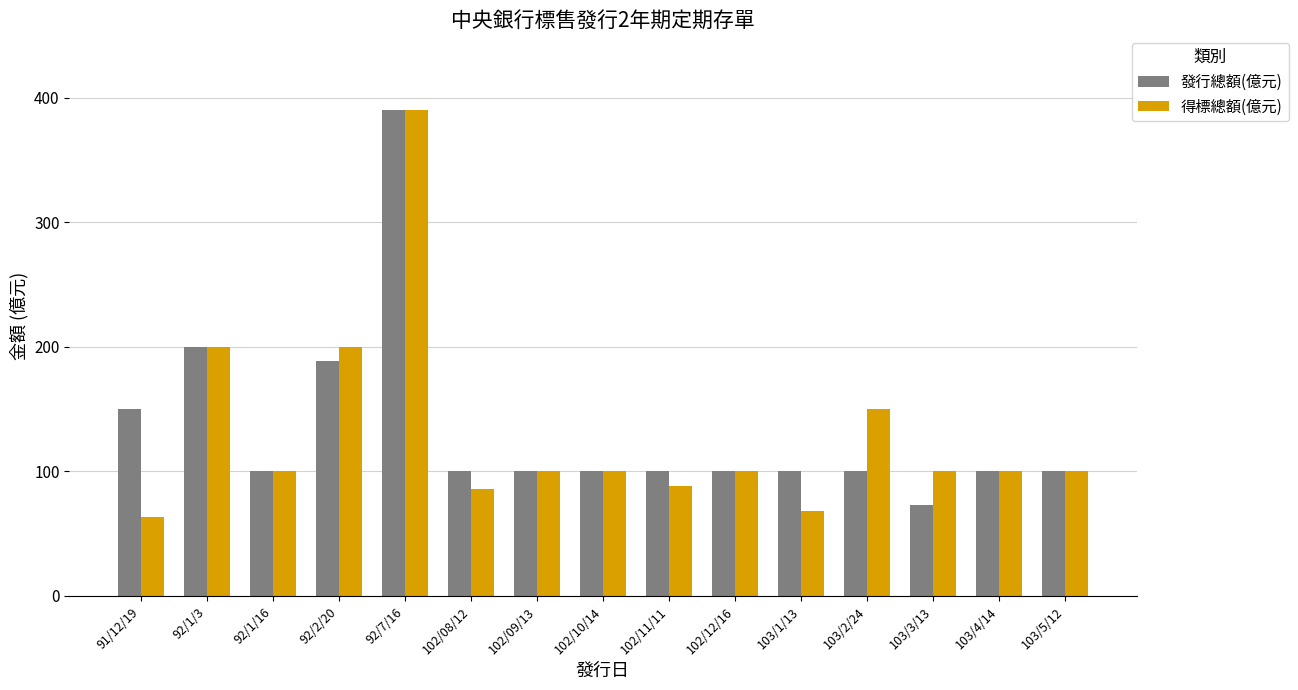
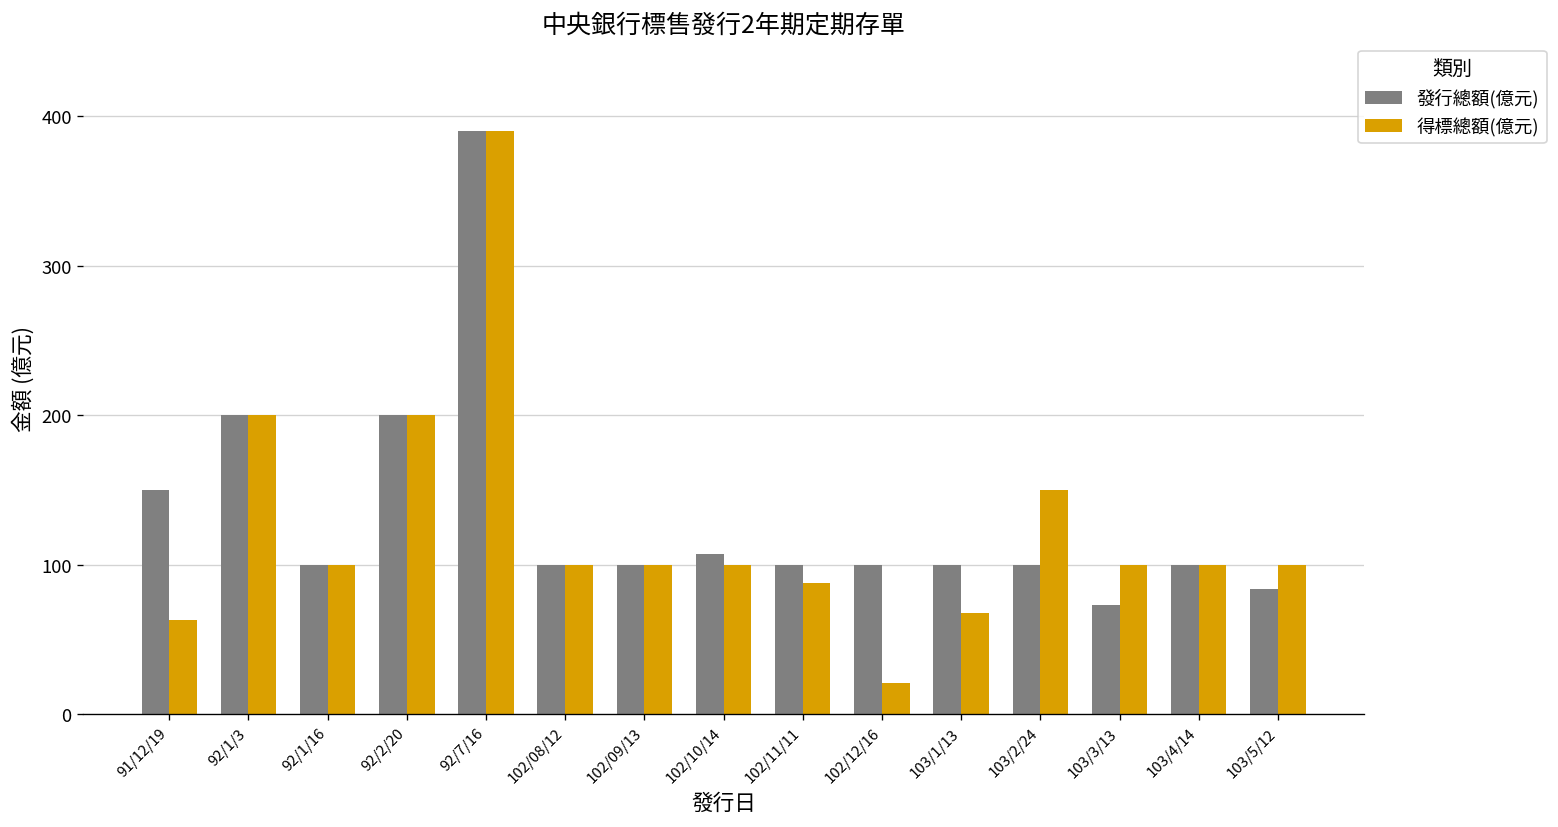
發行總額(億元), 92/2/20: 189 -> 200
得標總額(億元), 102/08/12: 86 -> 100
發行總額(億元), 102/10/14: 100 -> 107
得標總額(億元), 102/12/16: 100 -> 21
發行總額(億元), 103/5/12: 100 -> 84
